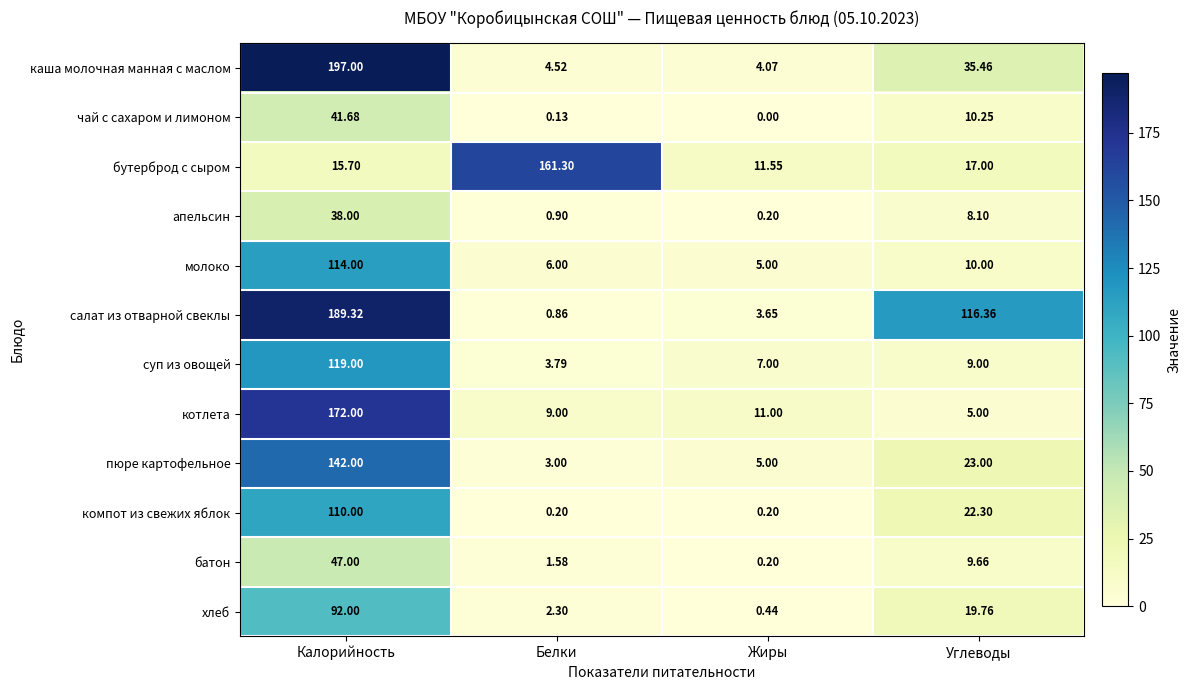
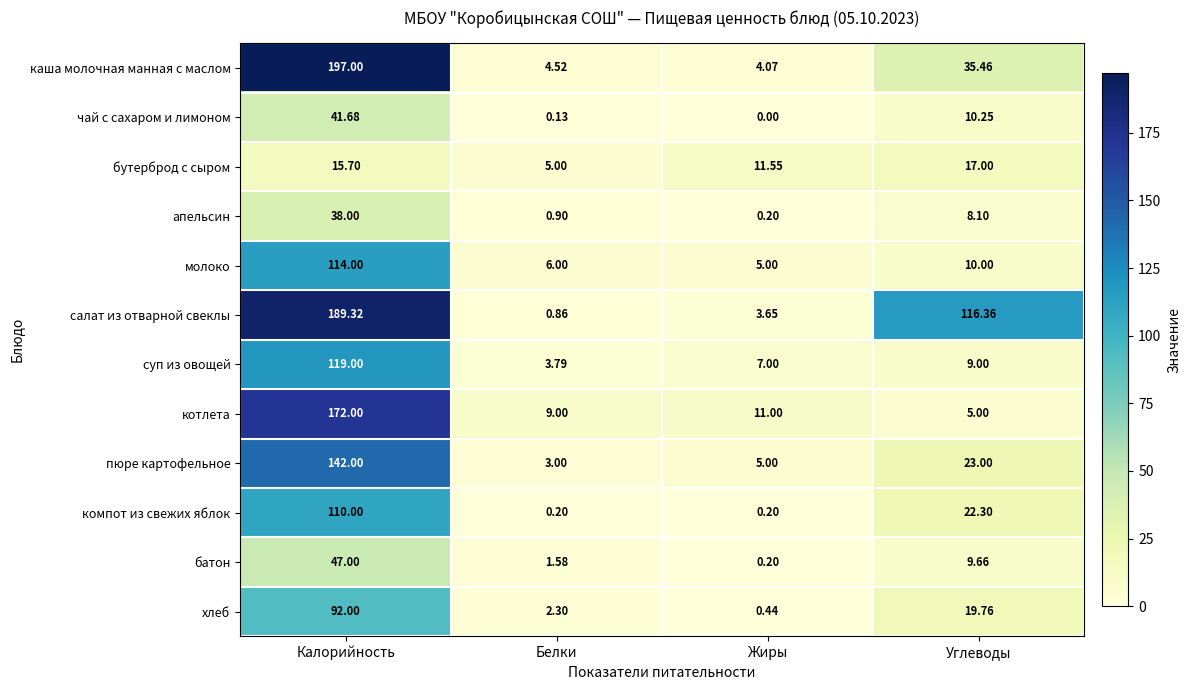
бутерброд с сыром, Белки: 161.30 -> 5.00
